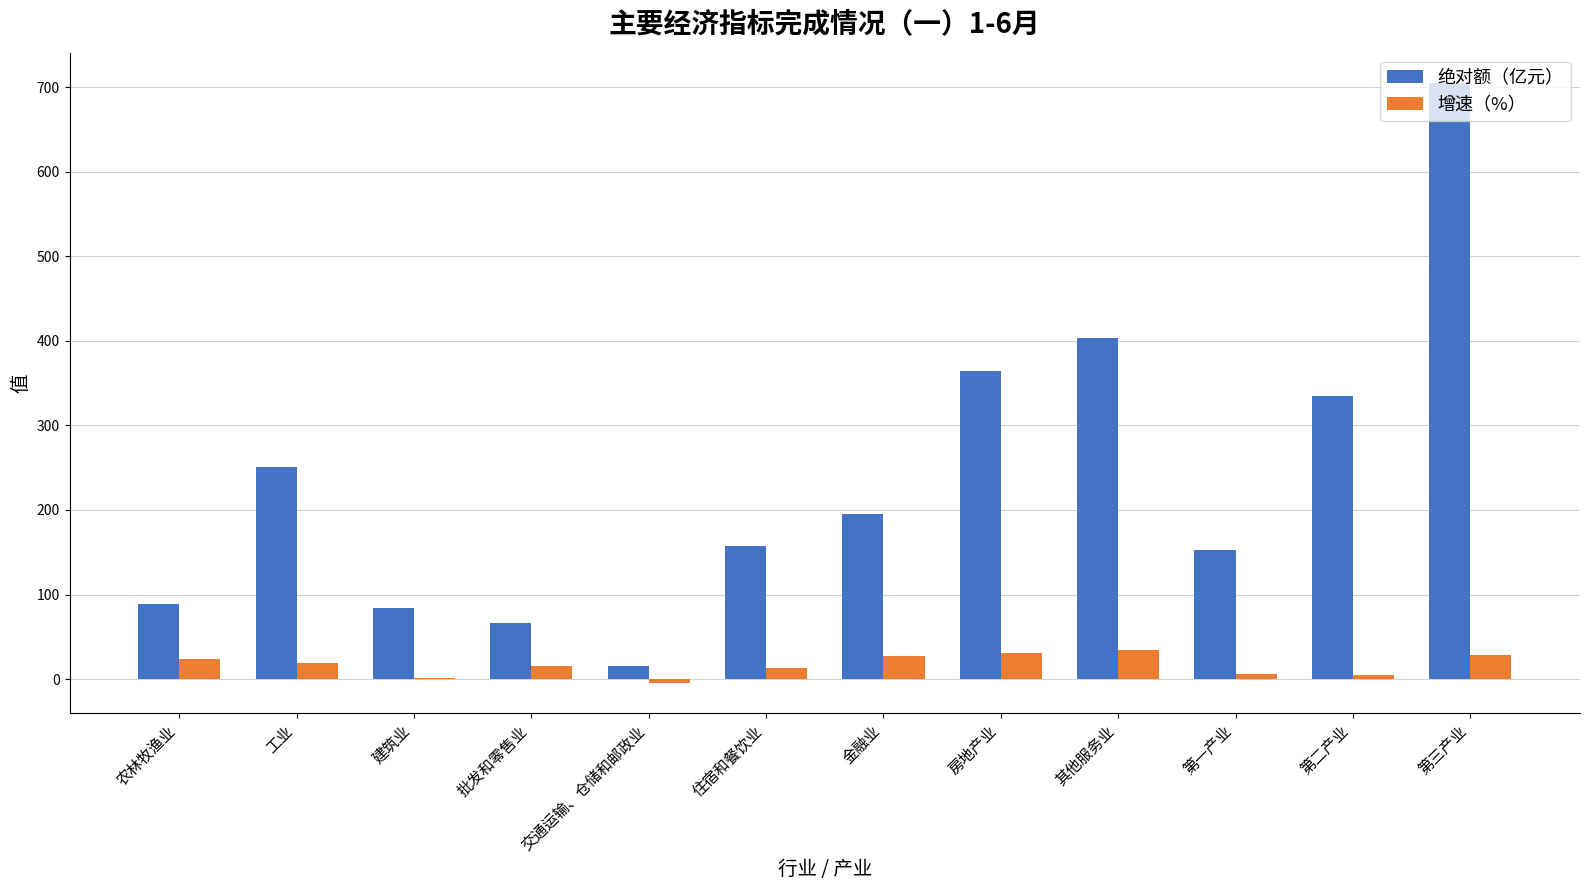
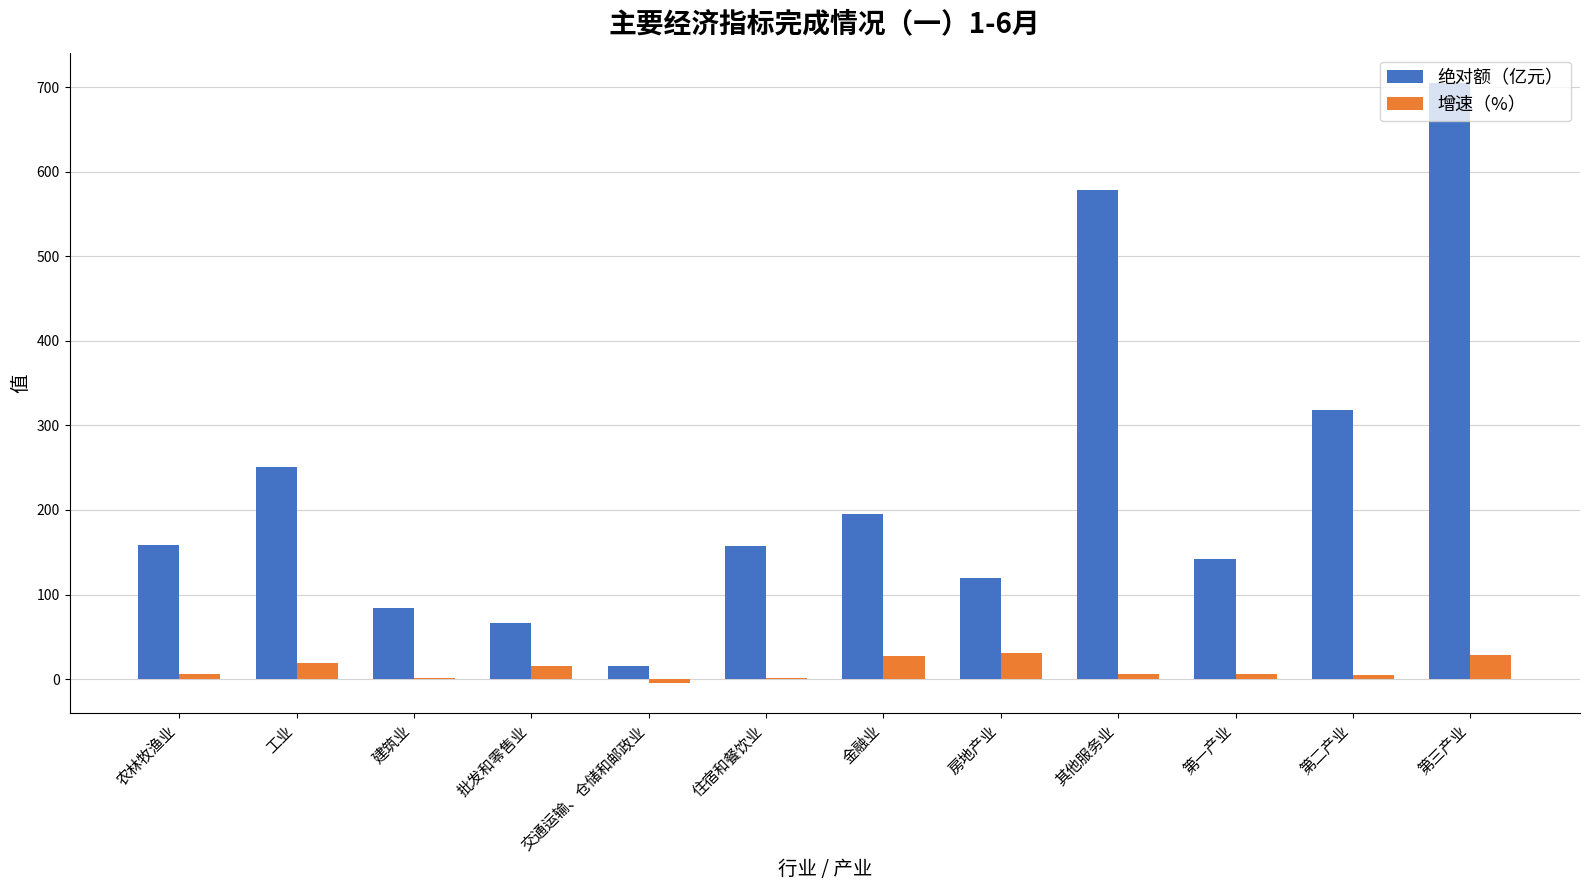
绝对额（亿元）, 农林牧渔业: 90 -> 160
增速（%）, 农林牧渔业: 20 -> 10
增速（%）, 住宿和餐饮业: 10 -> 0
绝对额（亿元）, 房地产业: 360 -> 120
绝对额（亿元）, 其他服务业: 400 -> 580
增速（%）, 其他服务业: 30 -> 10
绝对额（亿元）, 第一产业: 150 -> 140
绝对额（亿元）, 第二产业: 340 -> 320
